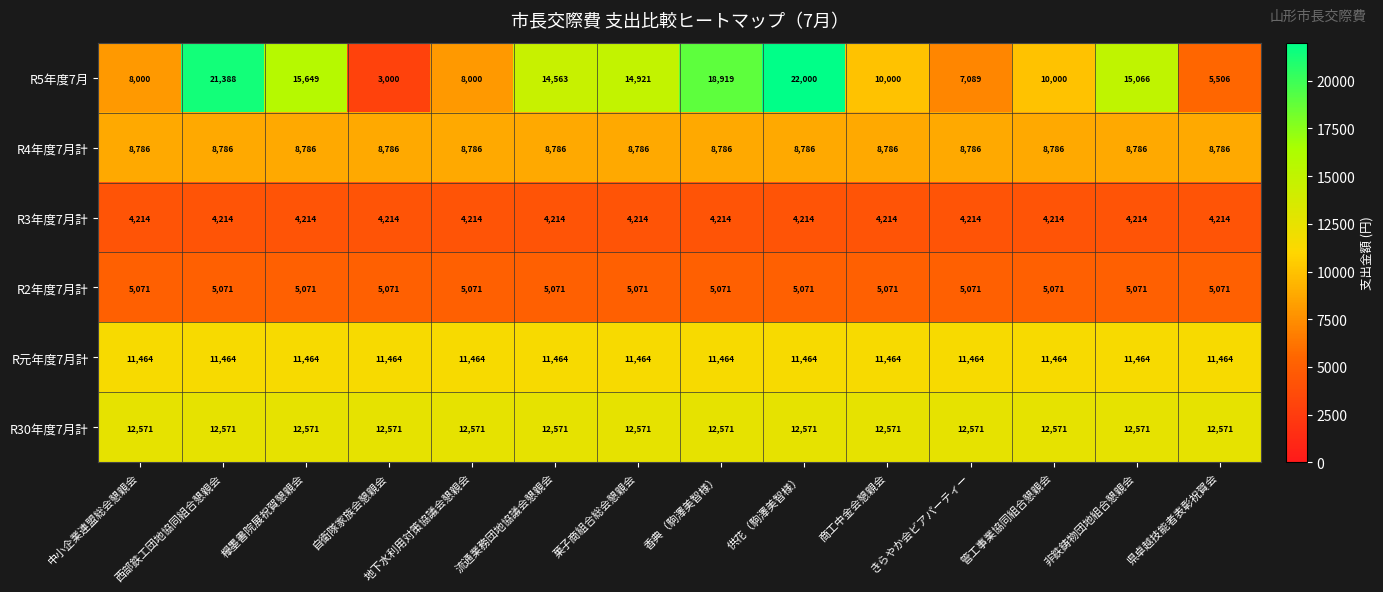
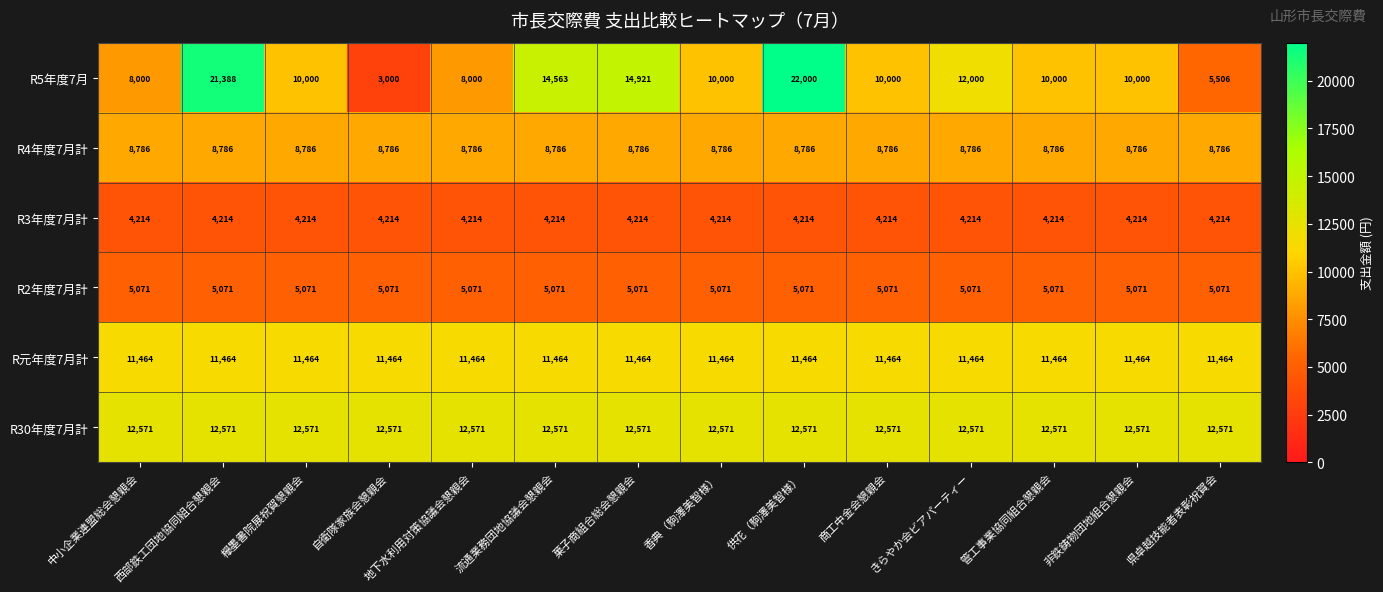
R5年度7月, 欅墨書院展祝賀懇親会: 15,649 -> 10,000
R5年度7月, 香典（駒澤美智様）: 18,919 -> 10,000
R5年度7月, きらやか会ビアパーティー: 7,089 -> 12,000
R5年度7月, 非鉄鋳物団地組合懇親会: 15,066 -> 10,000
